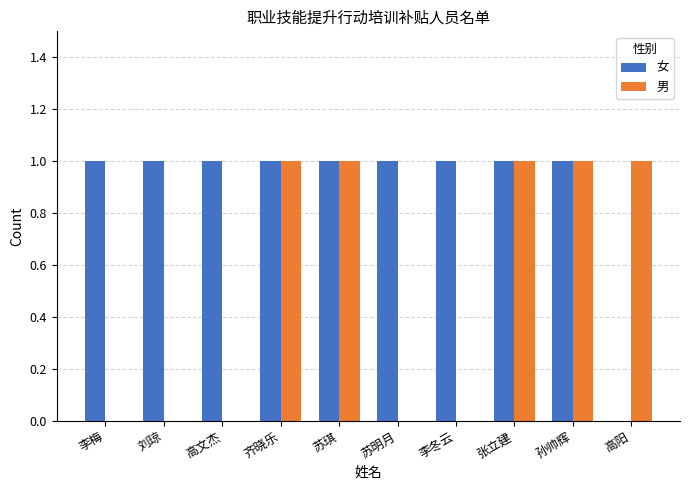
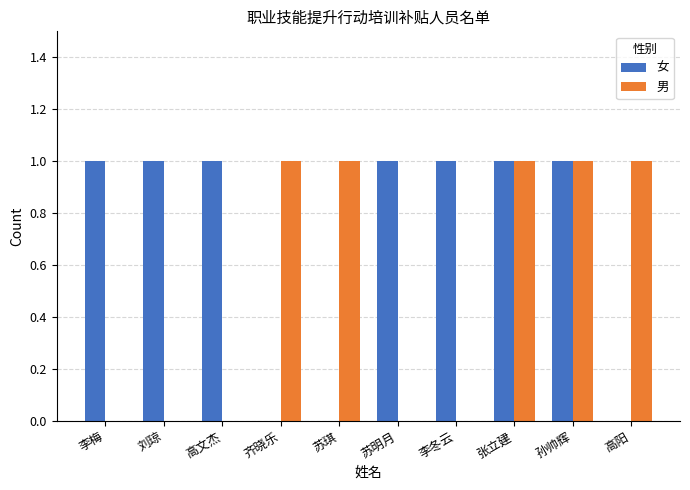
女, 齐晓乐: 1 -> 0
女, 苏琪: 1 -> 0
